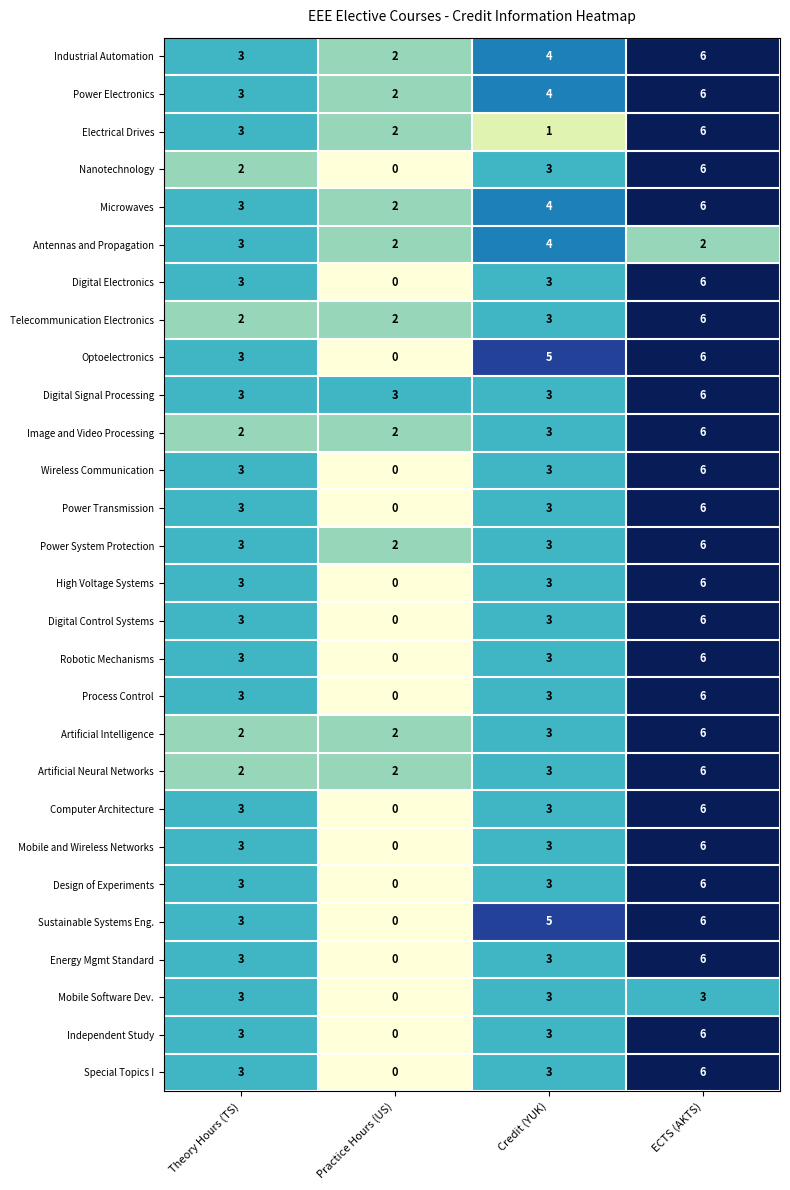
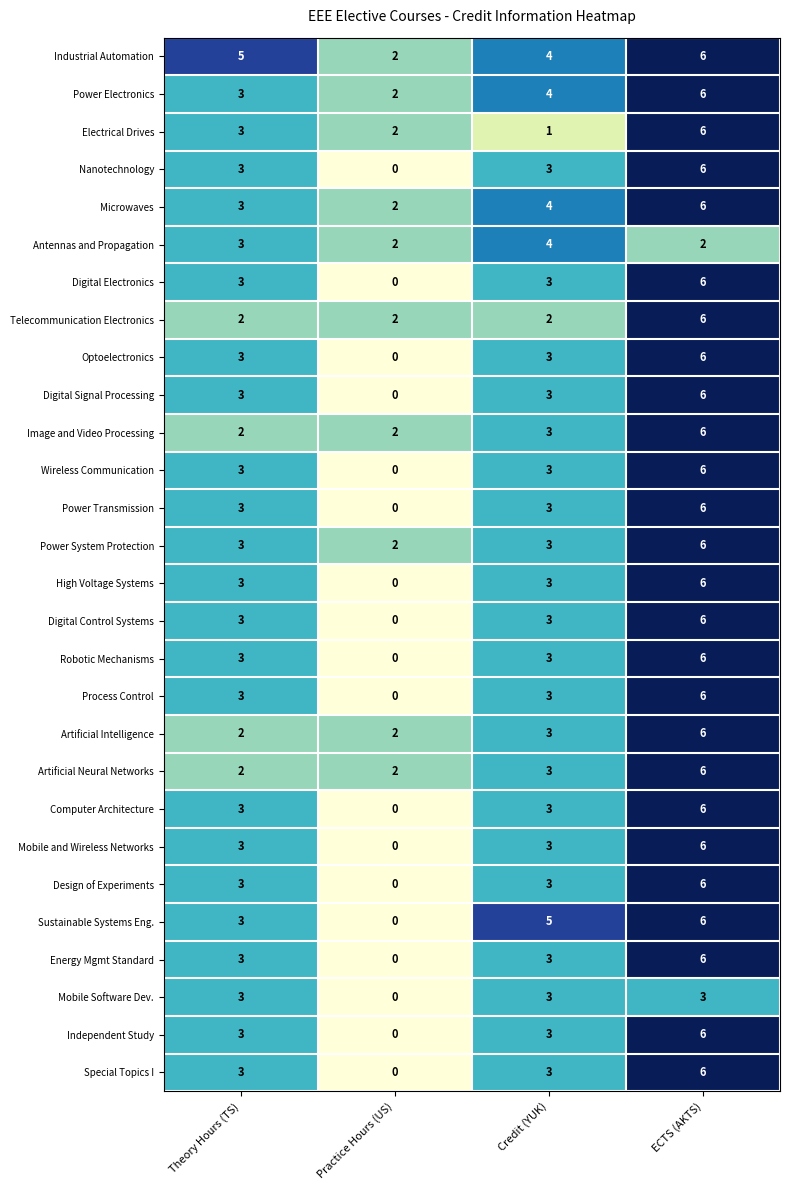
Industrial Automation, Theory Hours (TS): 3 -> 5
Nanotechnology, Theory Hours (TS): 2 -> 3
Telecommunication Electronics, Credit (YUK): 3 -> 2
Optoelectronics, Credit (YUK): 5 -> 3
Digital Signal Processing, Practice Hours (US): 3 -> 0
